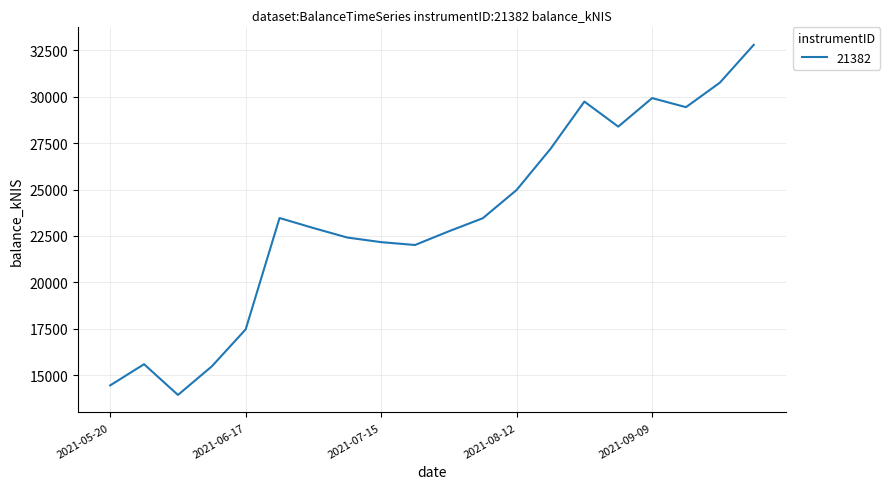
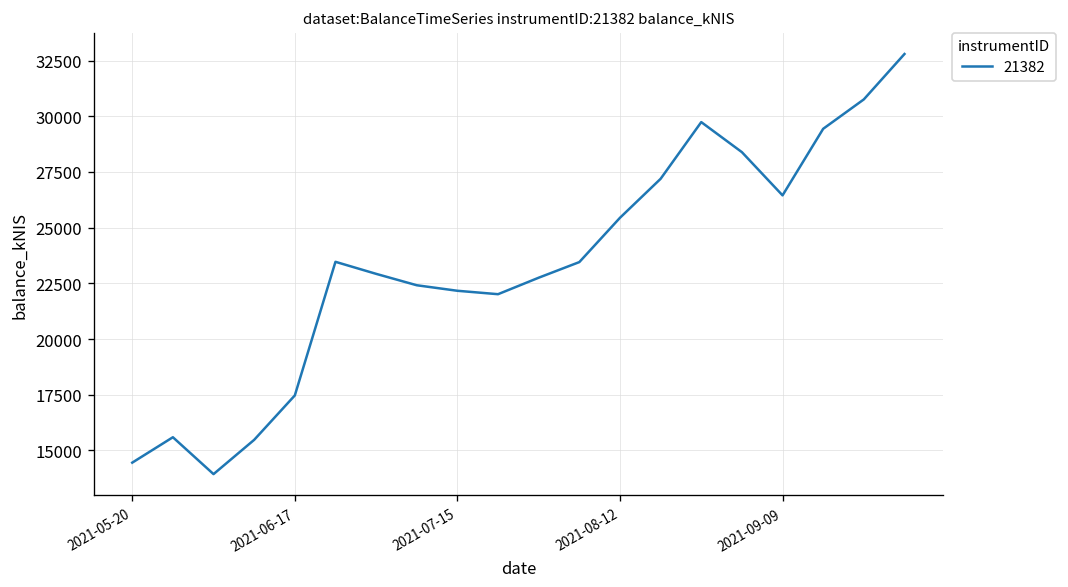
2021-08-12: 25000 -> 25400
2021-09-09: 29900 -> 26400
